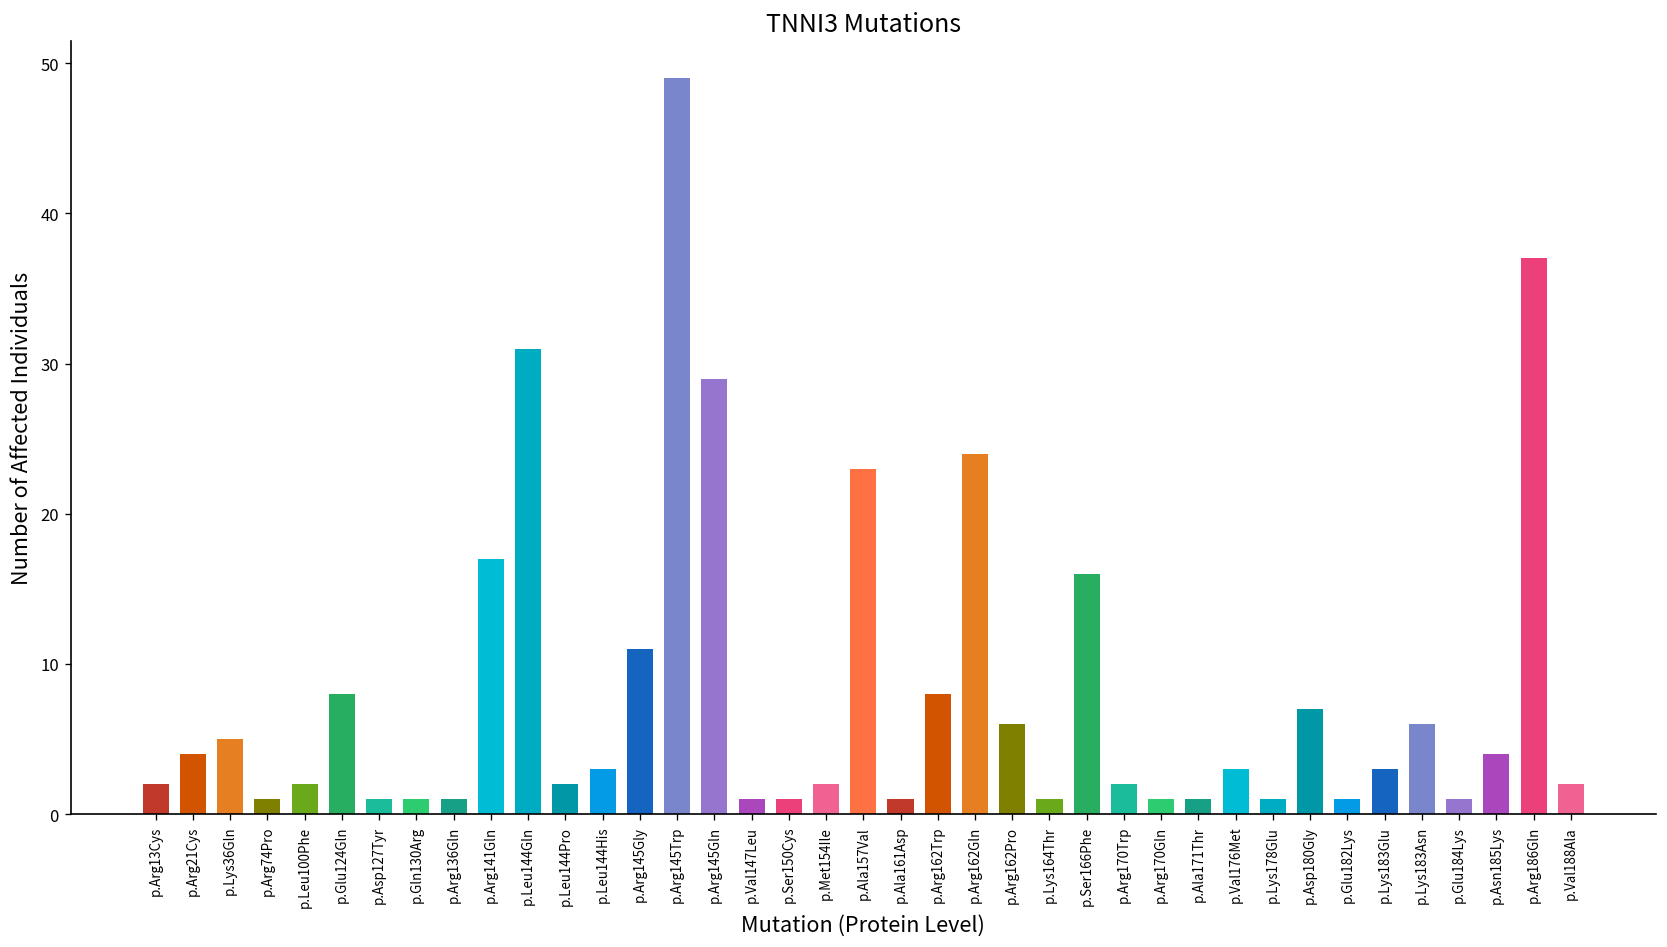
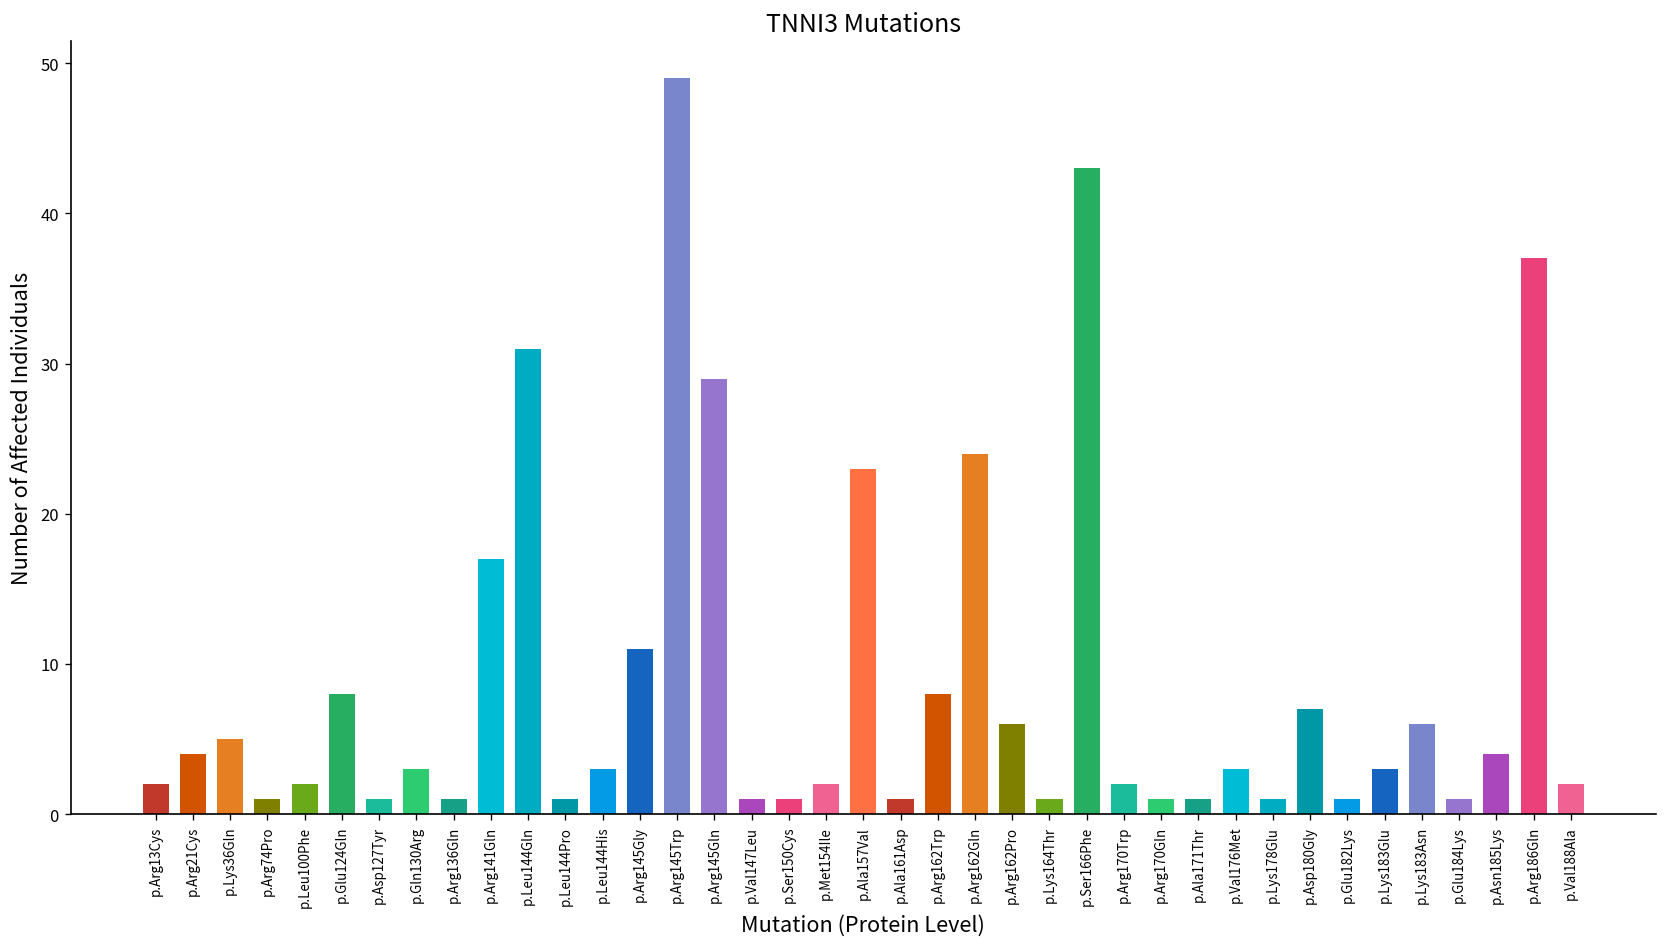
p.Gln130Arg: 1 -> 3
p.Leu144Pro: 2 -> 1
p.Ser166Phe: 16 -> 43
